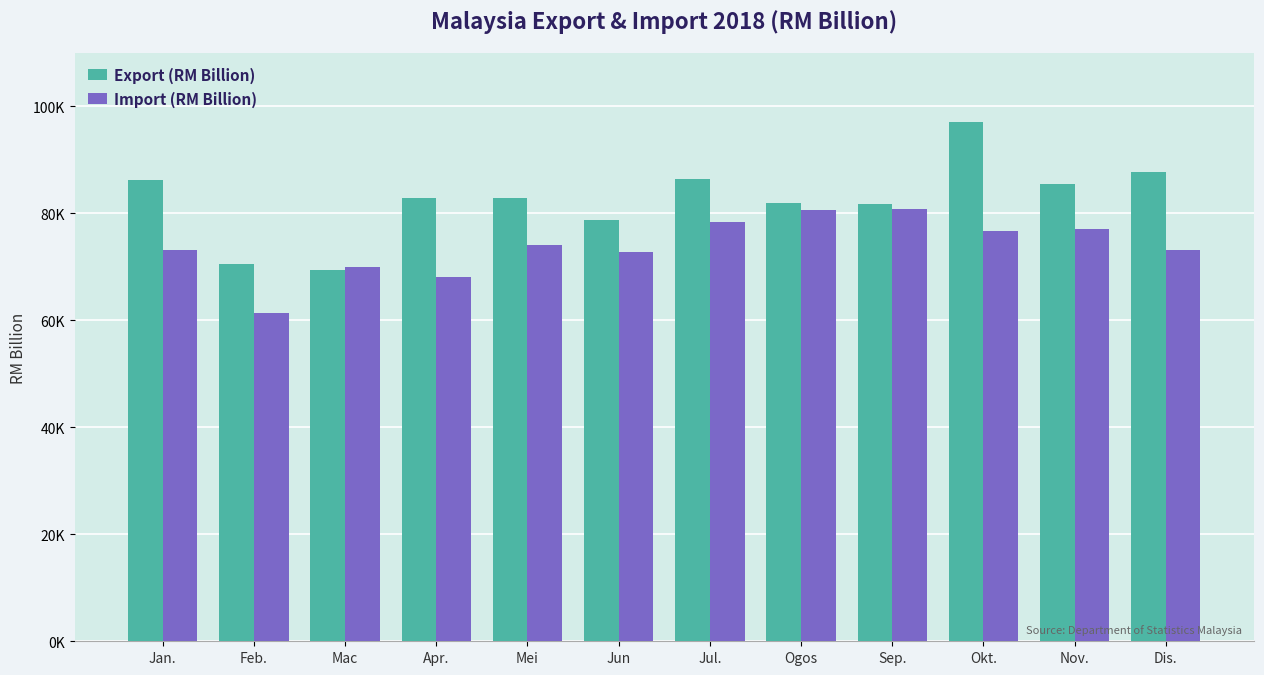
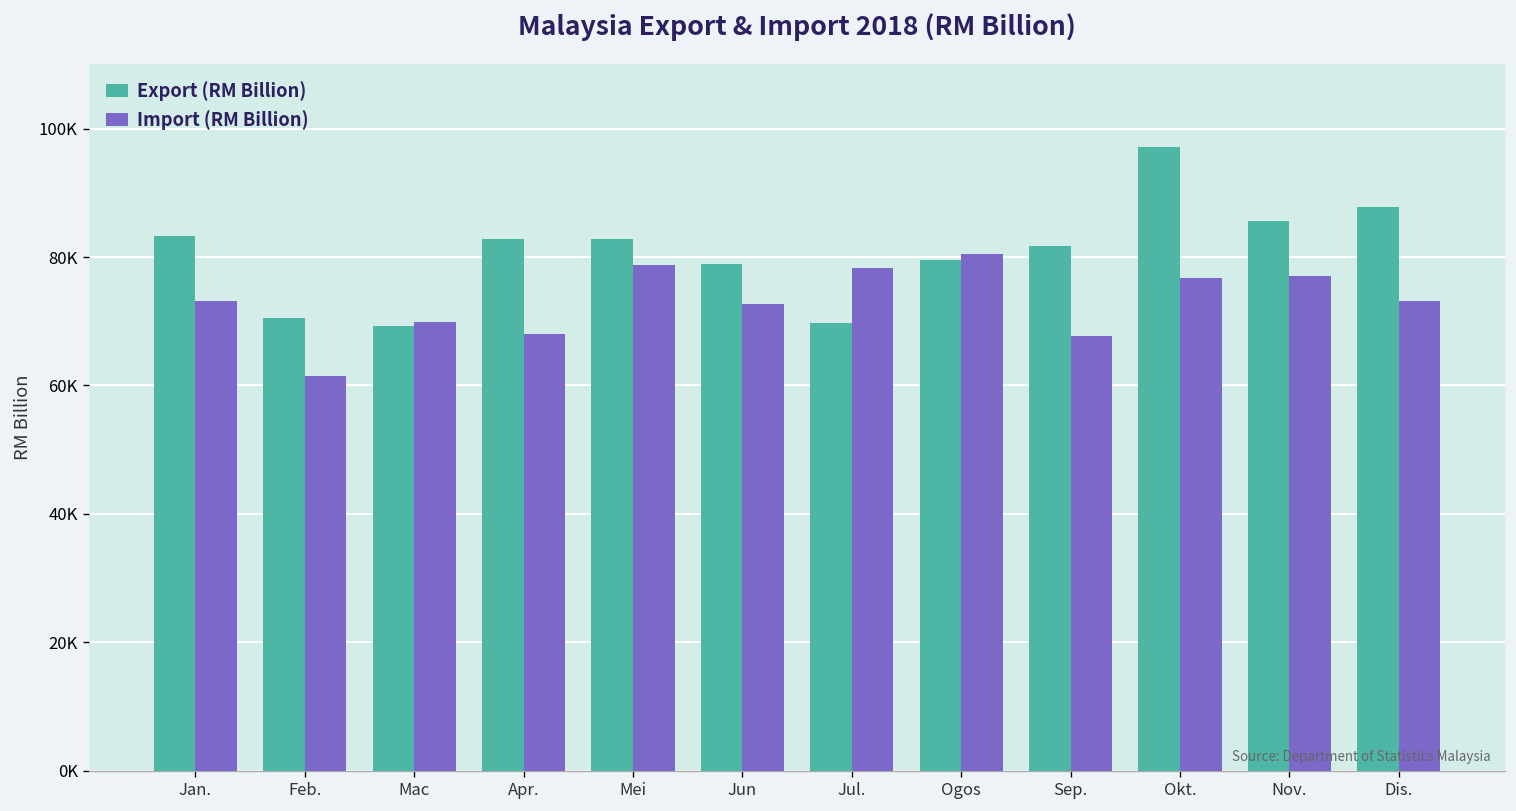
Export (RM Billion), Jan.: 86000 -> 83000
Import (RM Billion), Mei: 74000 -> 79000
Export (RM Billion), Jul.: 86000 -> 70000
Export (RM Billion), Ogos: 82000 -> 79000
Import (RM Billion), Sep.: 81000 -> 68000
